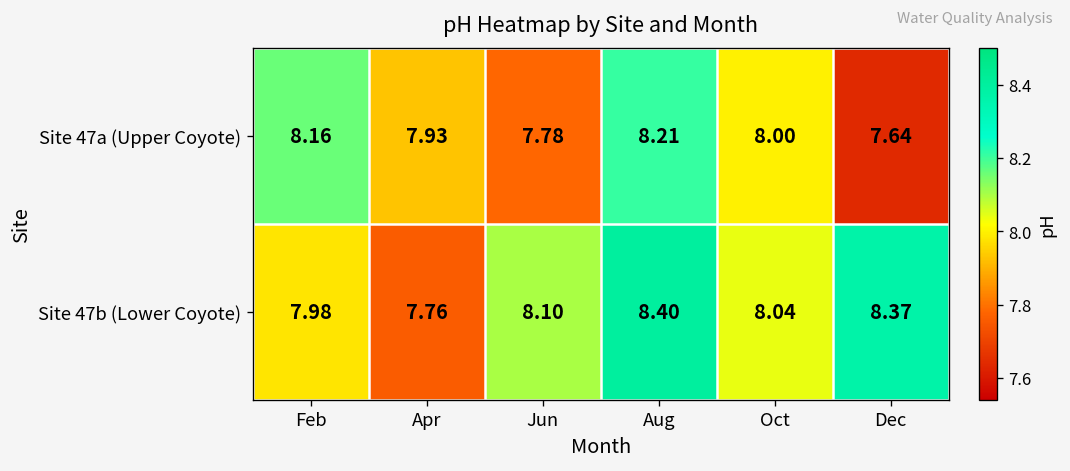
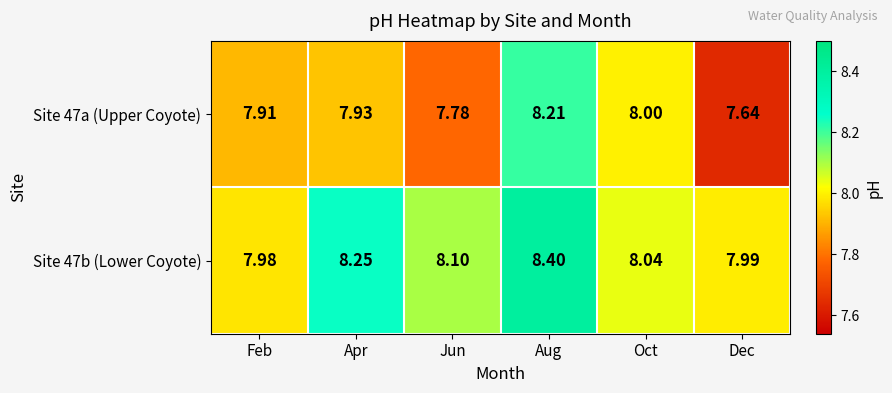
Site 47a (Upper Coyote), Feb: 8.16 -> 7.91
Site 47b (Lower Coyote), Apr: 7.76 -> 8.25
Site 47b (Lower Coyote), Dec: 8.37 -> 7.99
